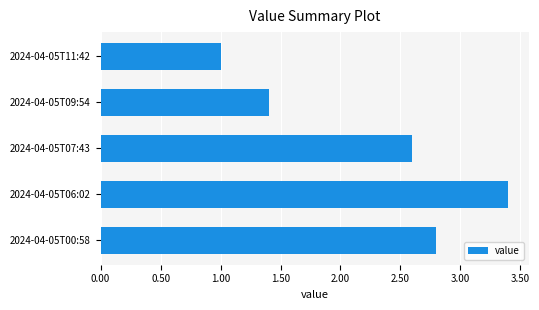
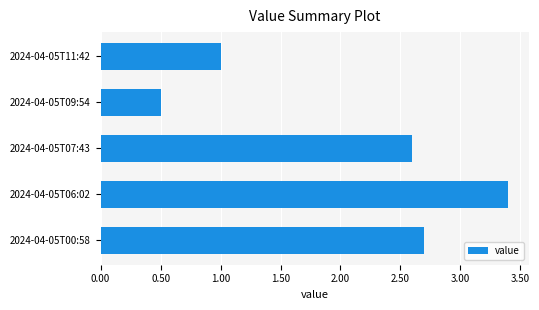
2024-04-05T09:54: 1.4 -> 0.5
2024-04-05T00:58: 2.8 -> 2.7
